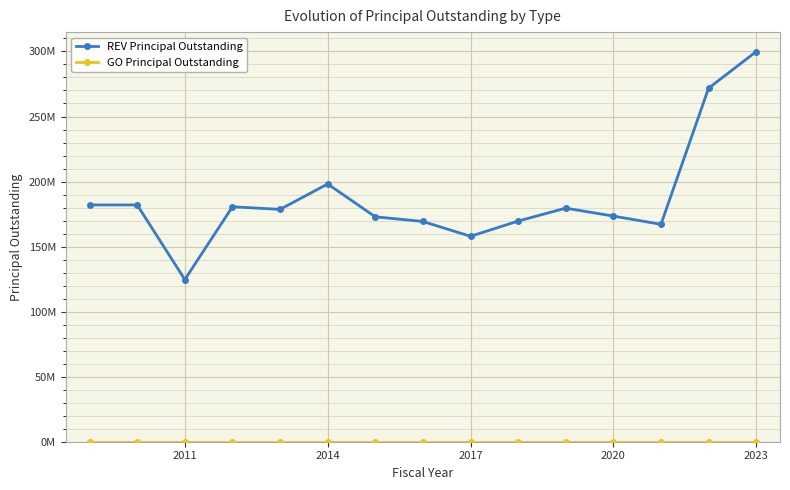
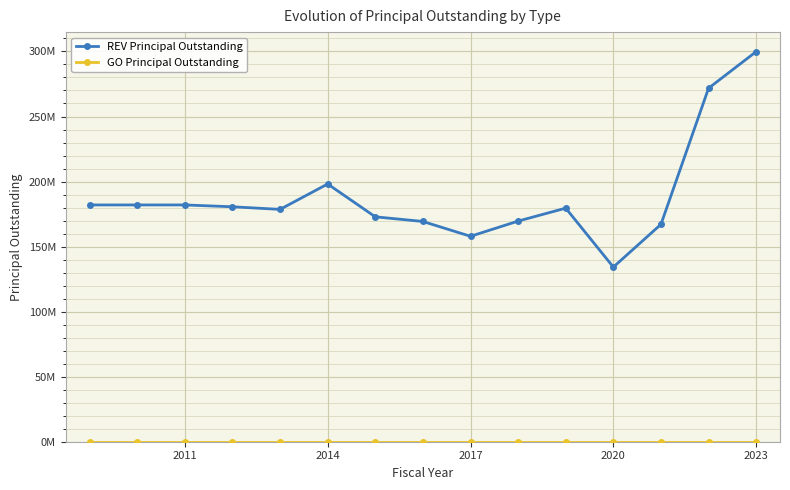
REV Principal Outstanding, 2011: 125000000 -> 182000000
REV Principal Outstanding, 2020: 173000000 -> 134000000
